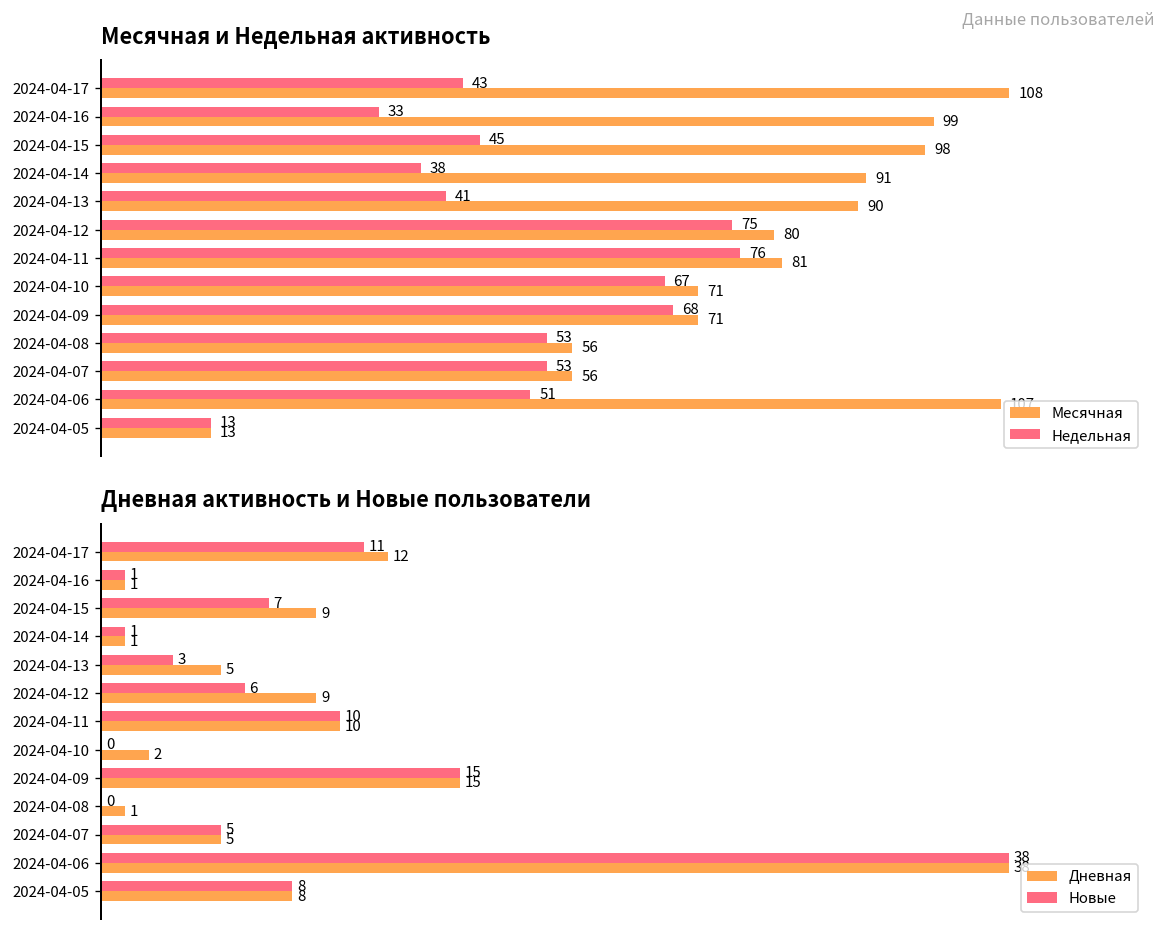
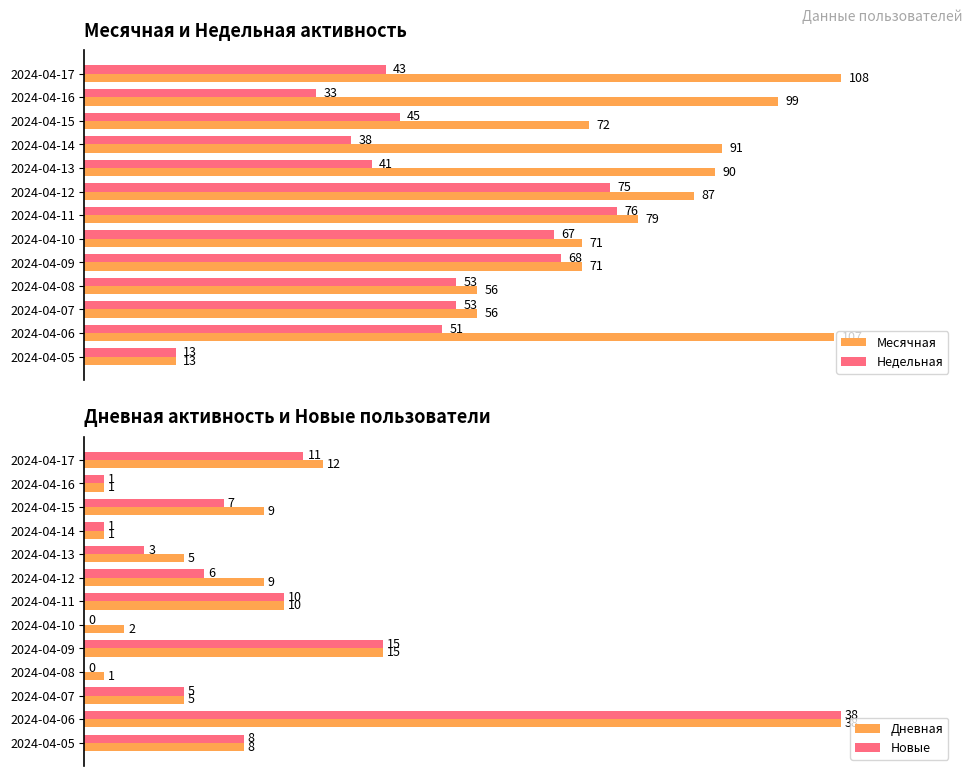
Месячная и Недельная активность, Месячная, 2024-04-15: 98 -> 72
Месячная и Недельная активность, Месячная, 2024-04-12: 80 -> 87
Месячная и Недельная активность, Месячная, 2024-04-11: 81 -> 79
